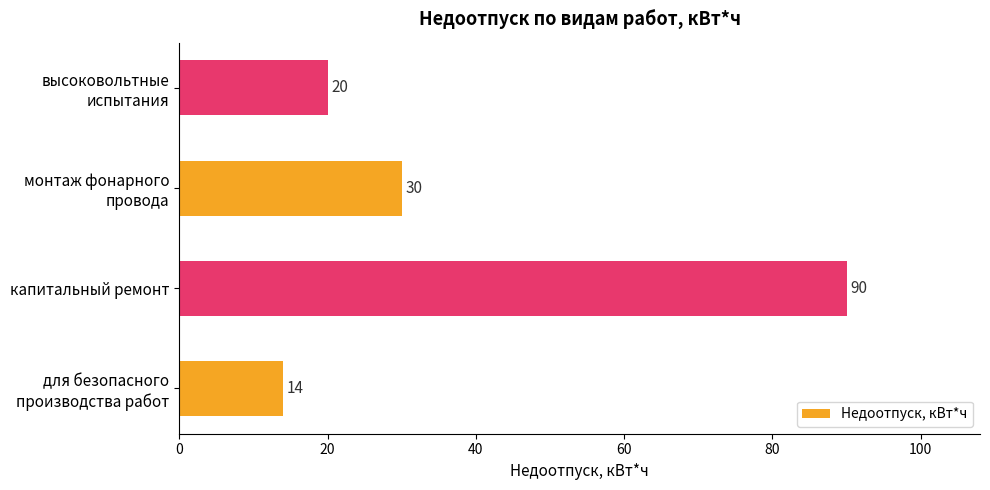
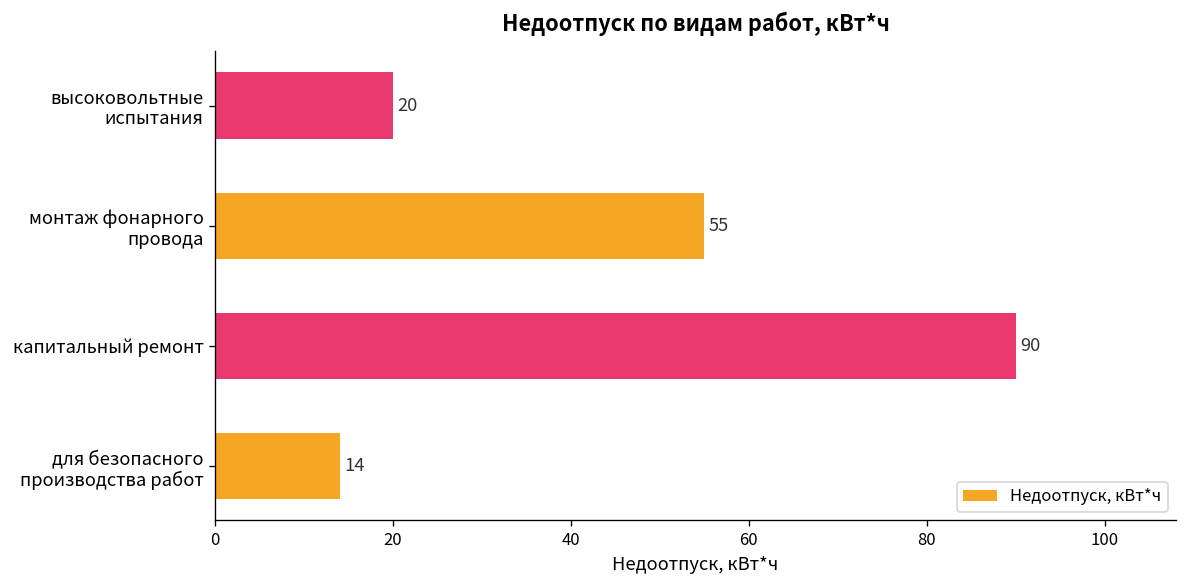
монтаж фонарного провода: 30 -> 55
